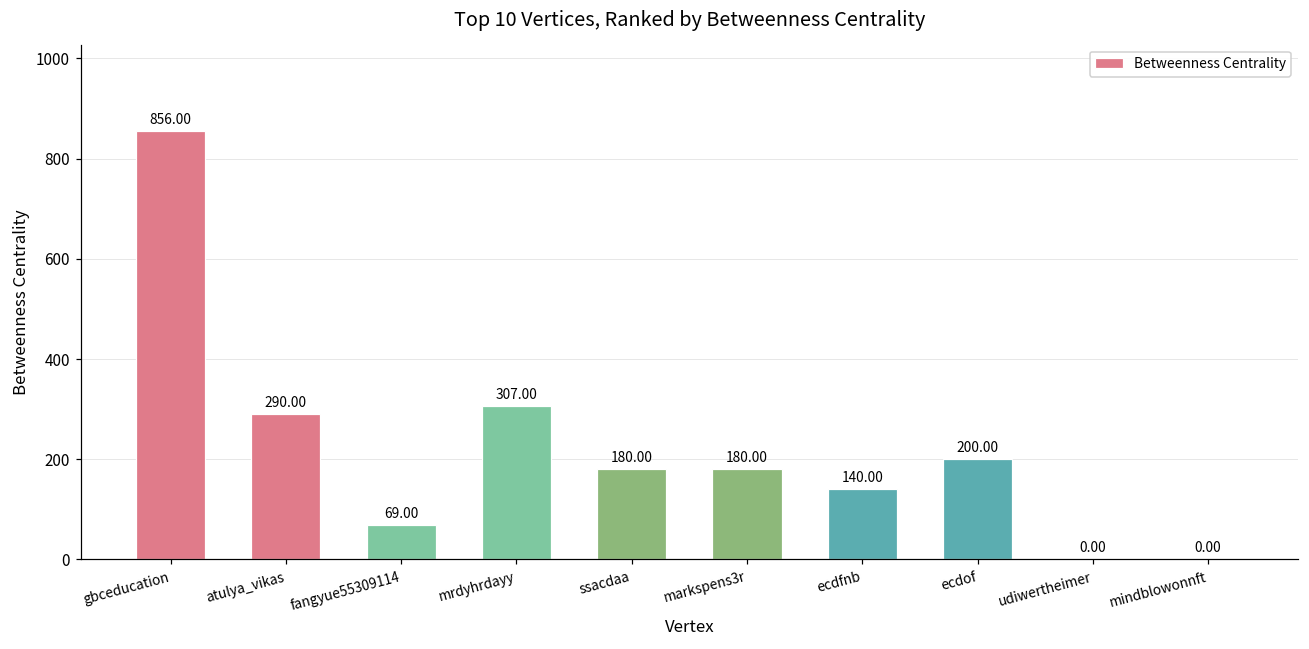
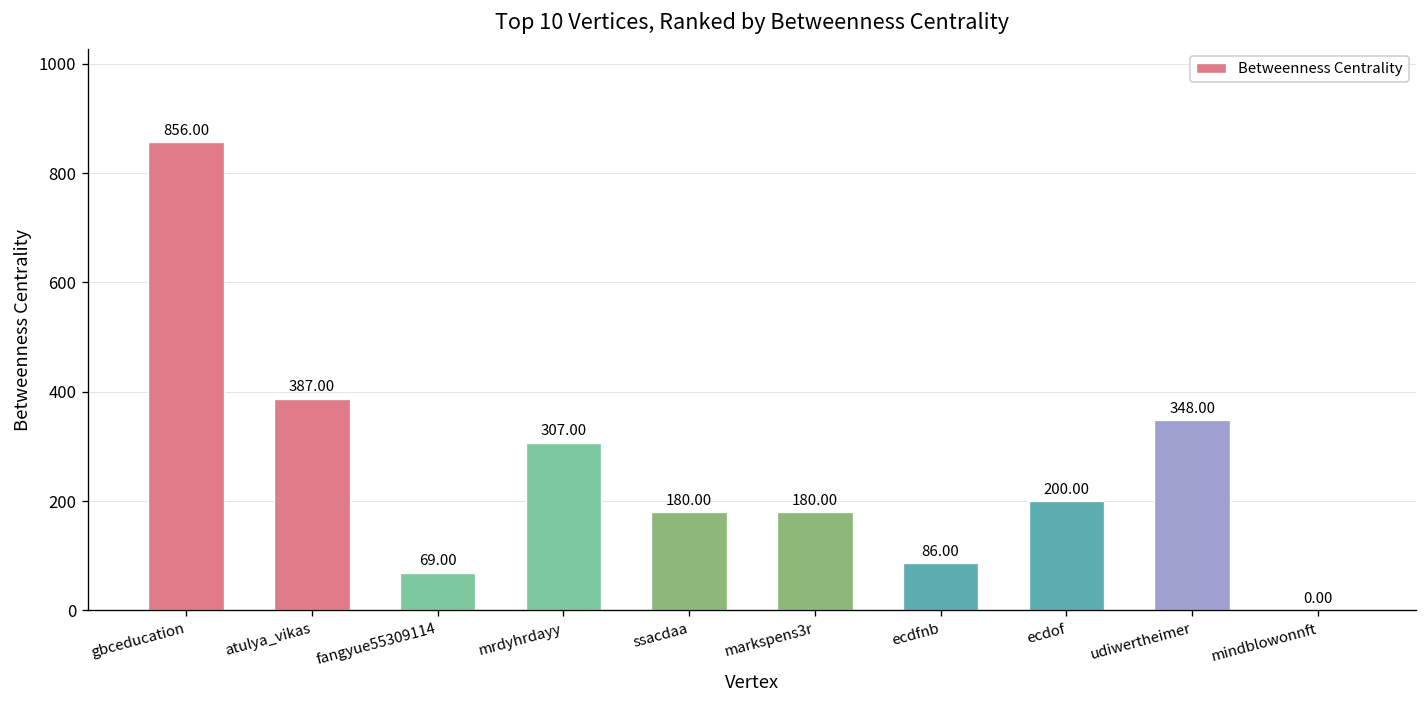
atulya_vikas: 290.00 -> 387.00
ecdfnb: 140.00 -> 86.00
udiwertheimer: 0.00 -> 348.00
